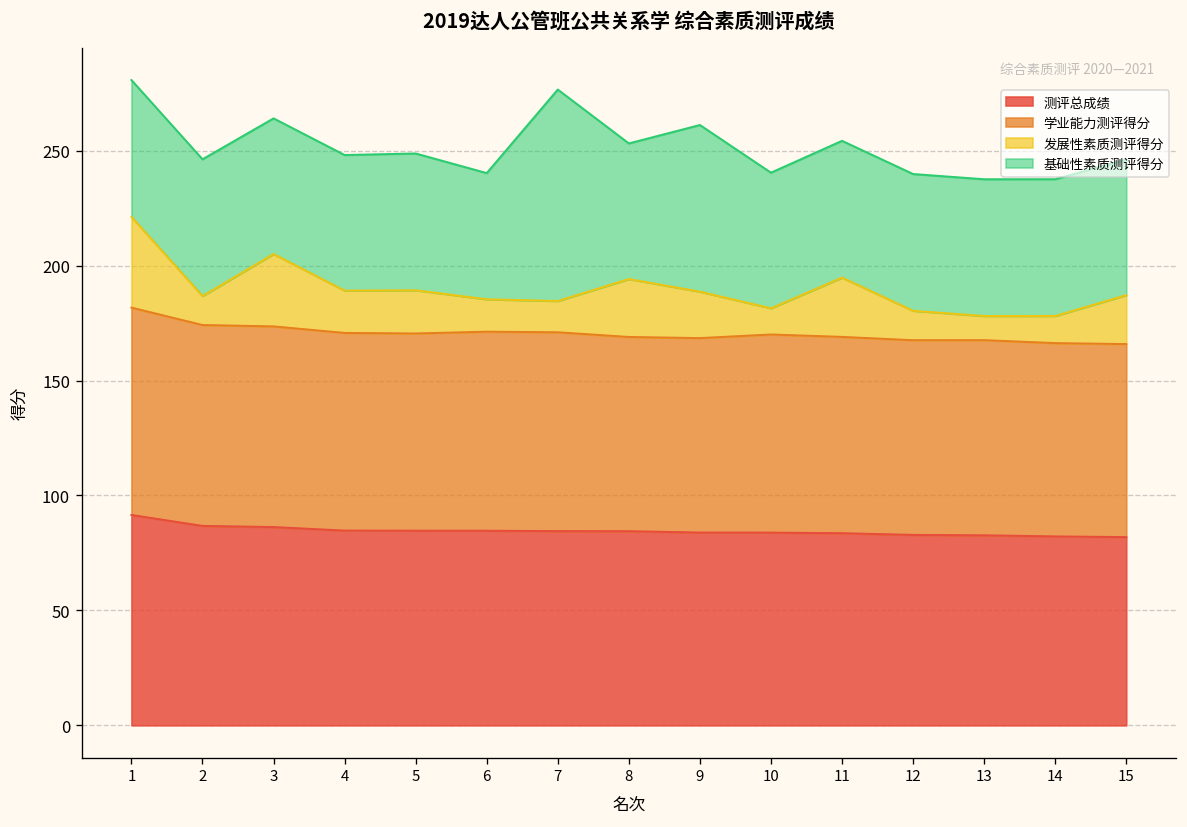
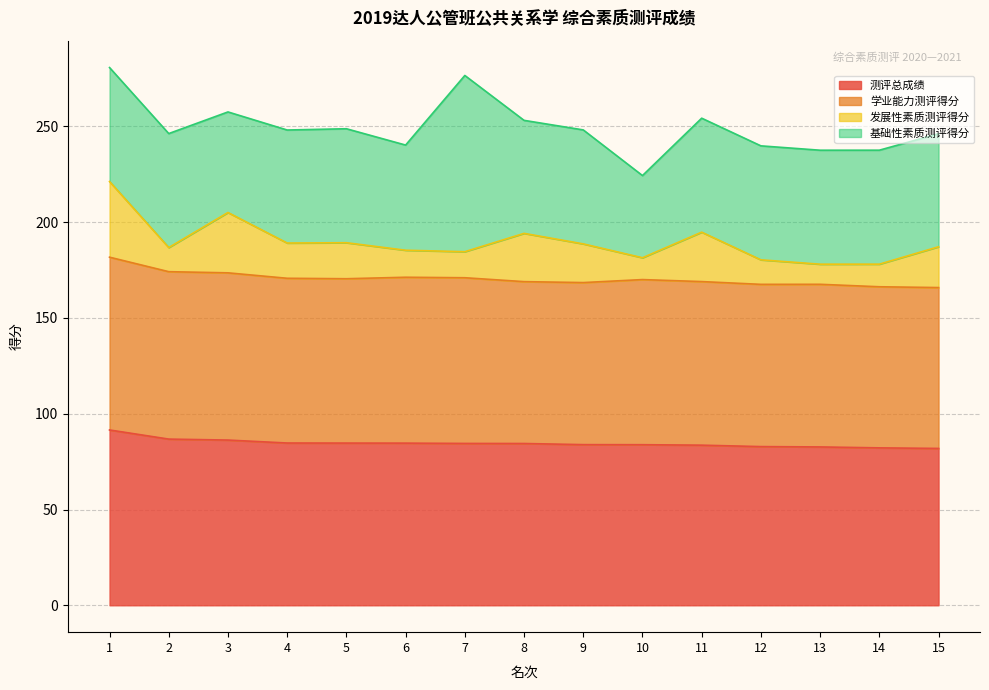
基础性素质测评得分, 3: 59 -> 53
基础性素质测评得分, 9: 73 -> 60
基础性素质测评得分, 10: 59 -> 43
